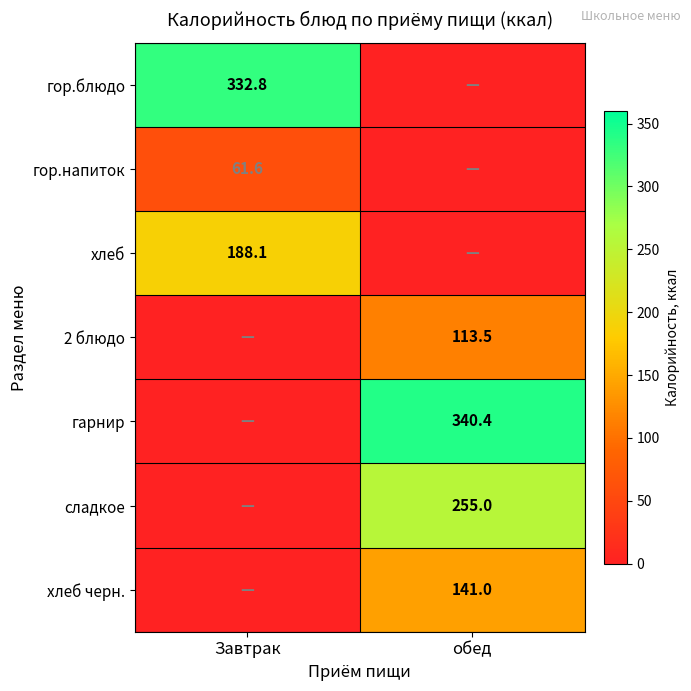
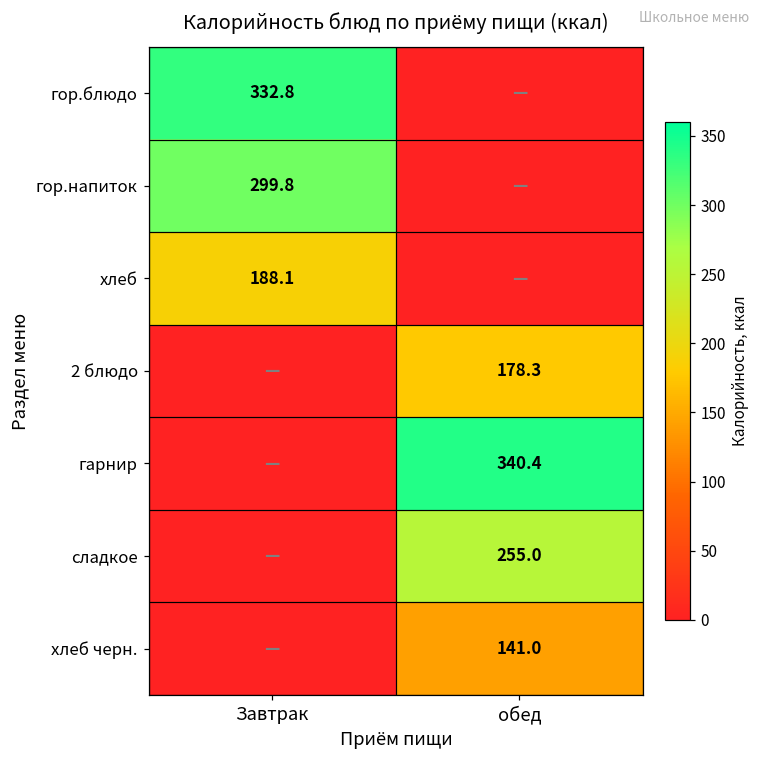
гор.напиток, Завтрак: 61.6 -> 299.8
2 блюдо, обед: 113.5 -> 178.3
